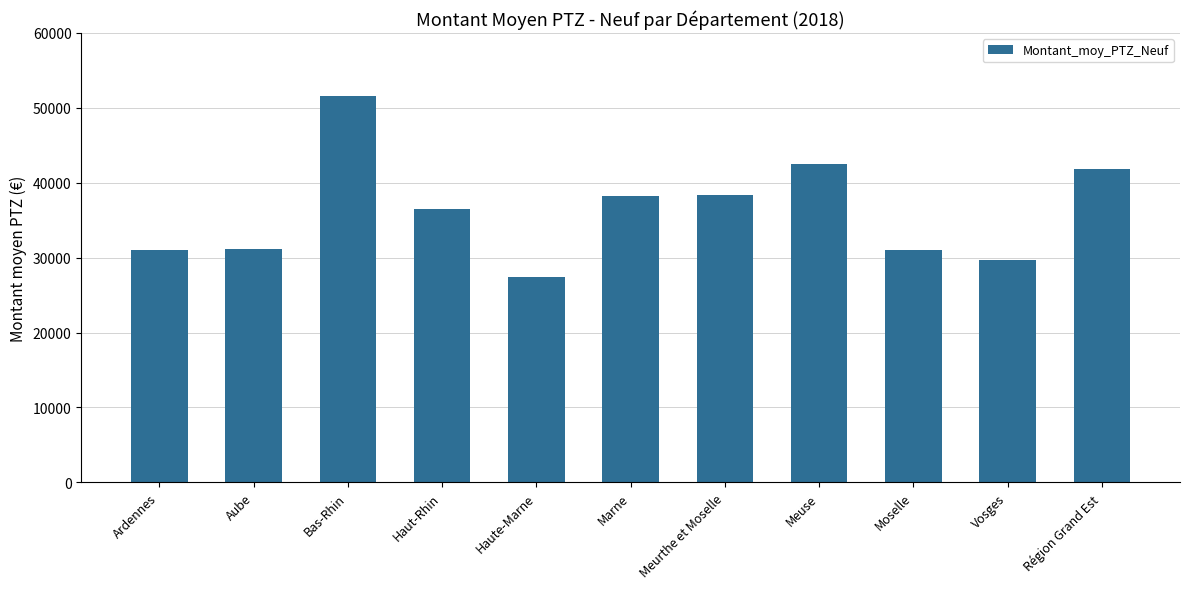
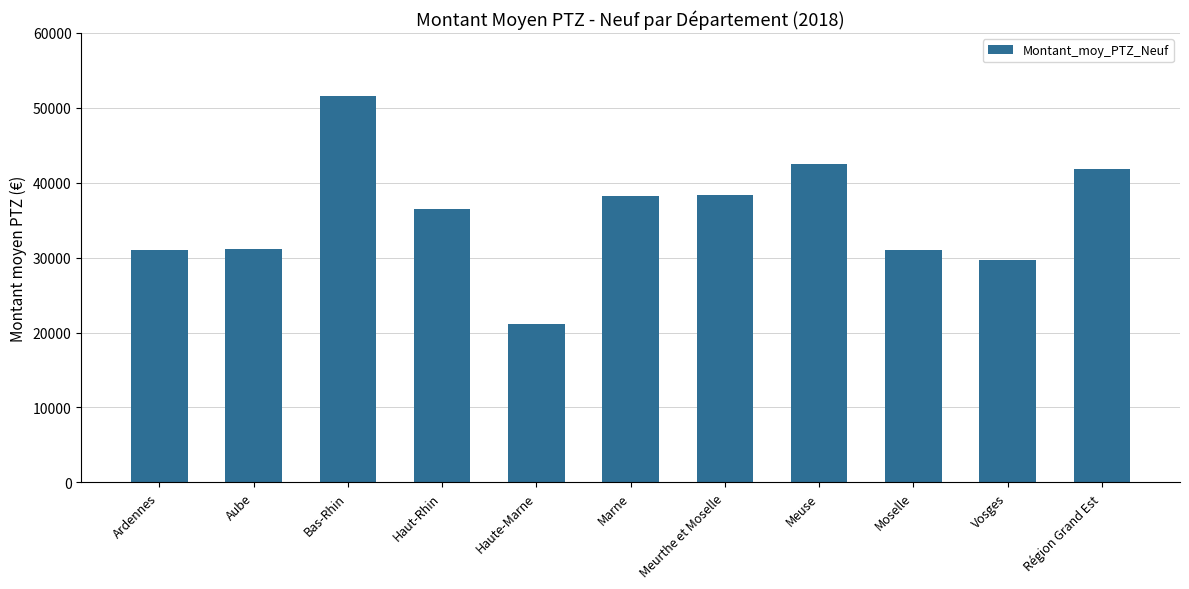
Haute-Marne: 27000 -> 21000
